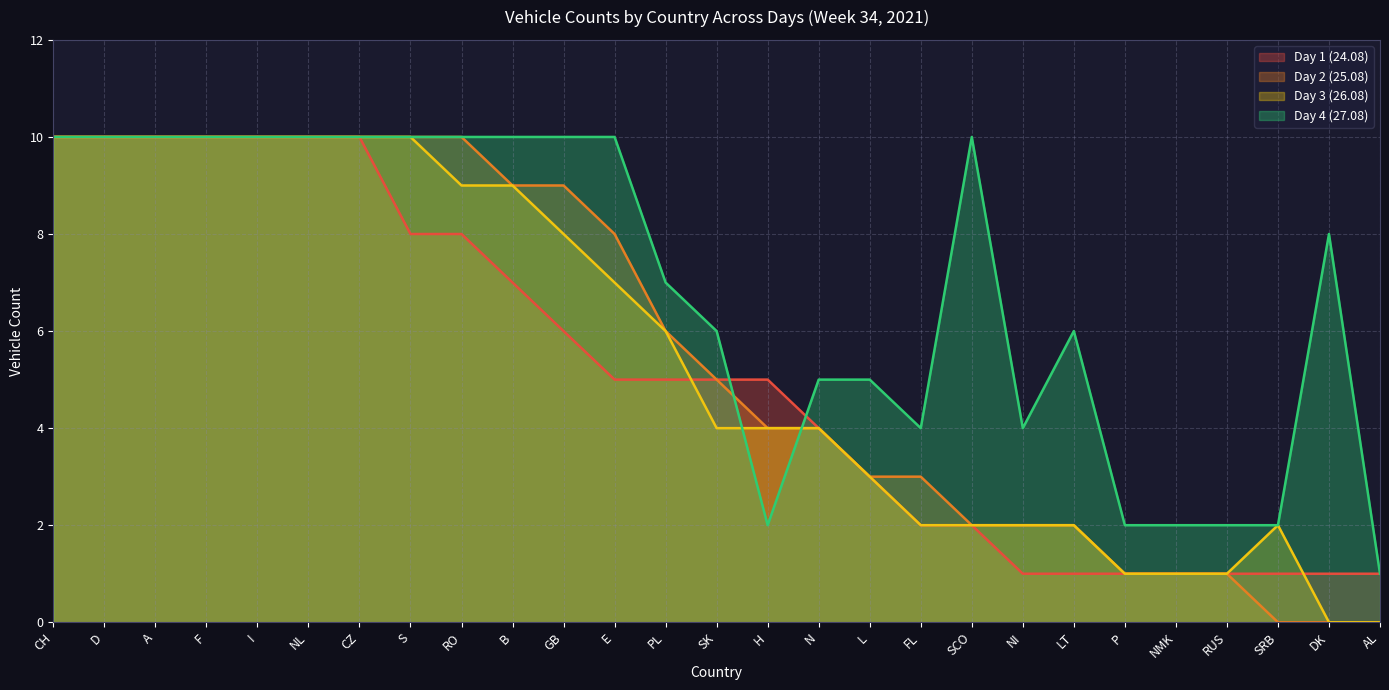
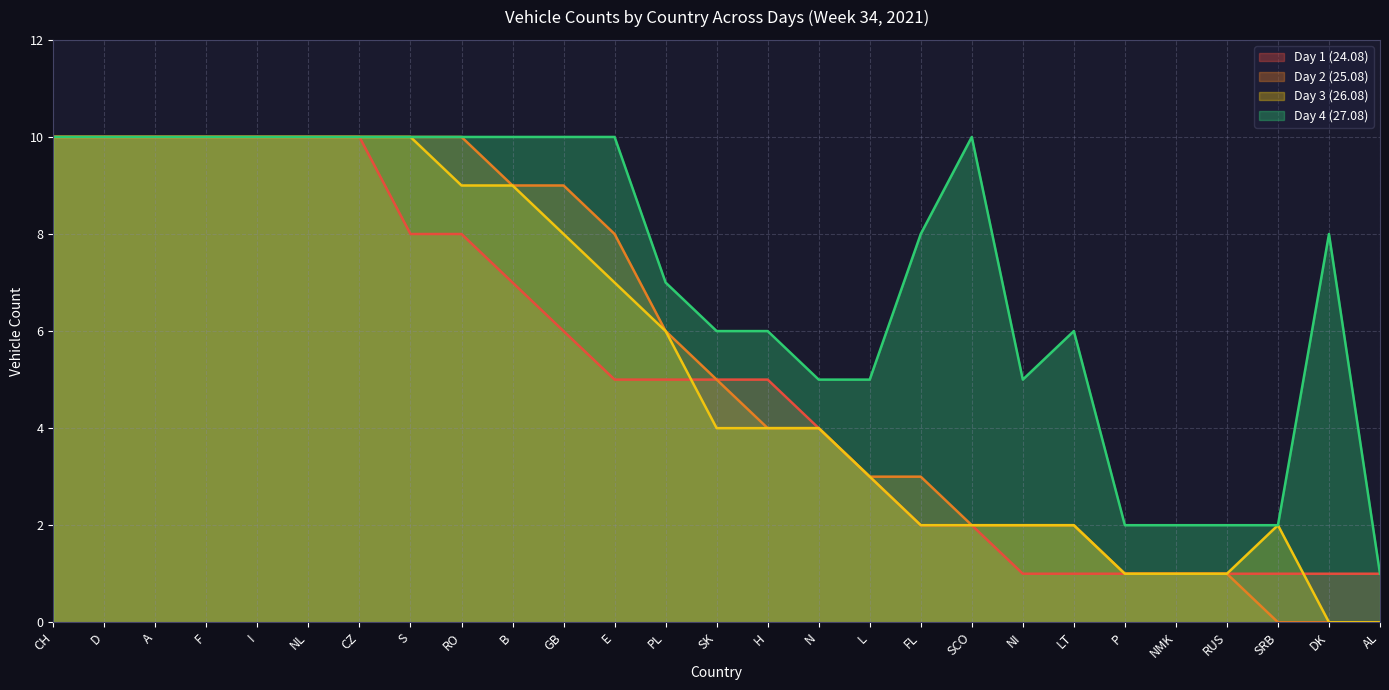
Day 4 (27.08), H: 2 -> 6
Day 4 (27.08), FL: 4 -> 8
Day 4 (27.08), NI: 4 -> 5
